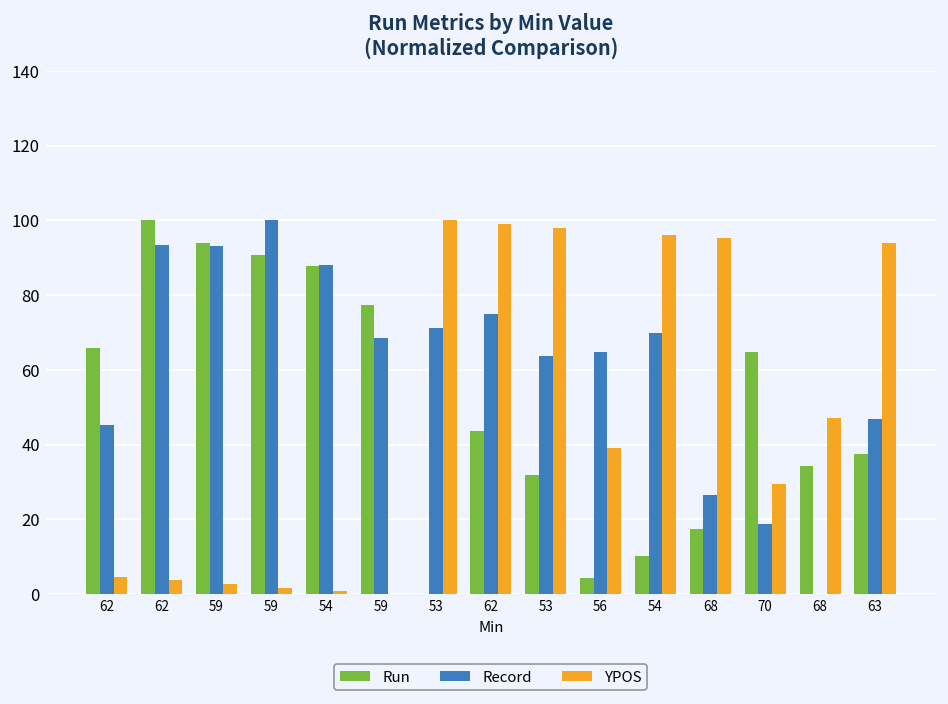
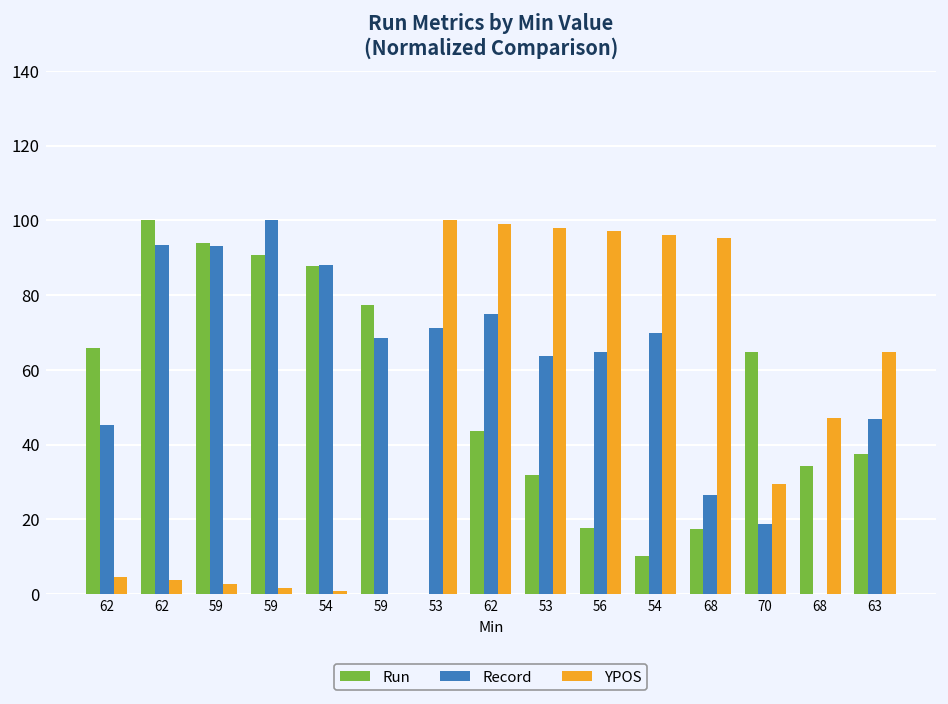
Run, 56: 4 -> 18
YPOS, 56: 39 -> 97
YPOS, 63: 94 -> 65
